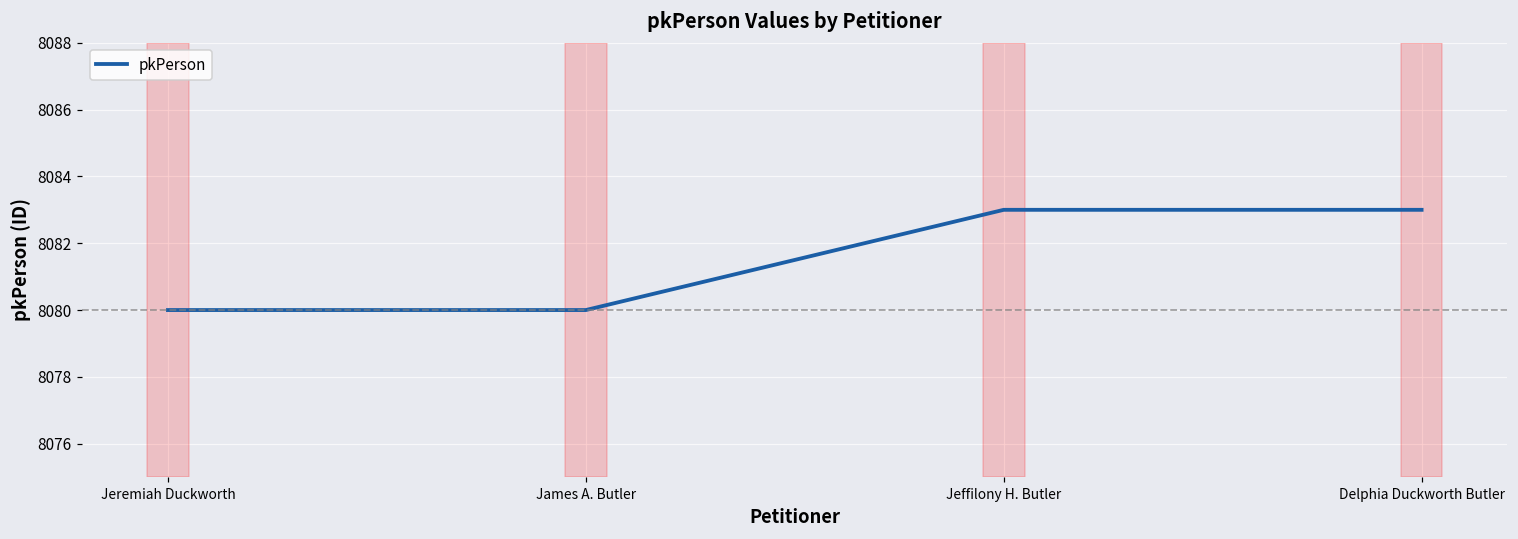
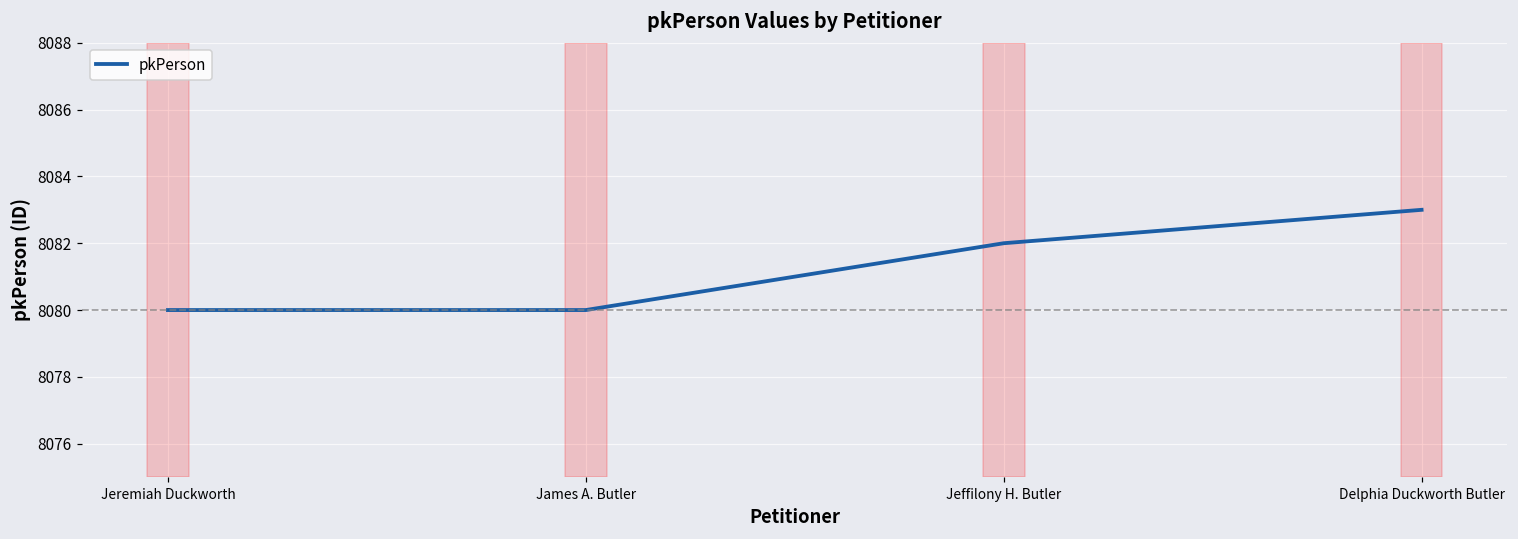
Jeffilony H. Butler: 8083 -> 8082
